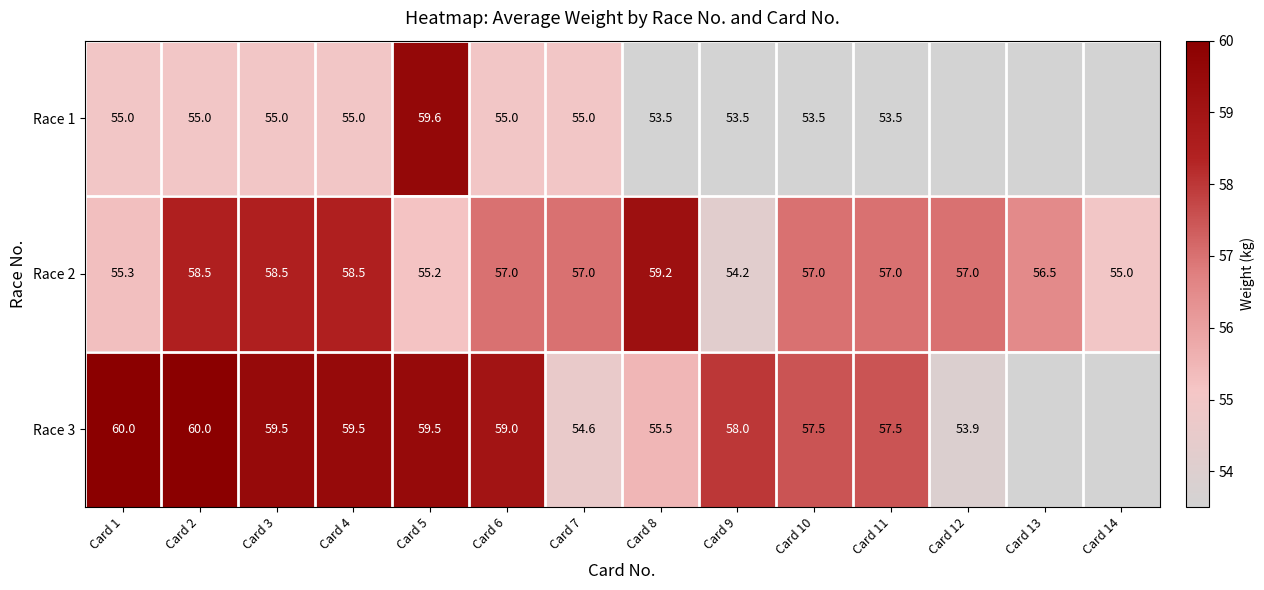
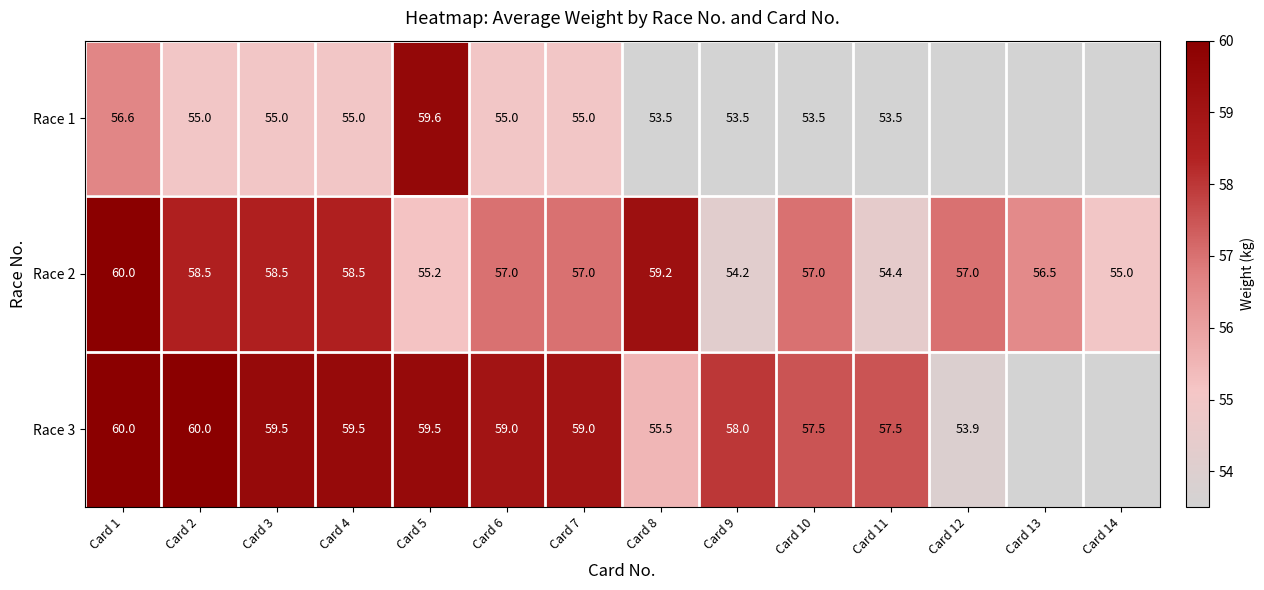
Race 1, Card 1: 55.0 -> 56.6
Race 2, Card 1: 55.3 -> 60.0
Race 2, Card 11: 57.0 -> 54.4
Race 3, Card 7: 54.6 -> 59.0
